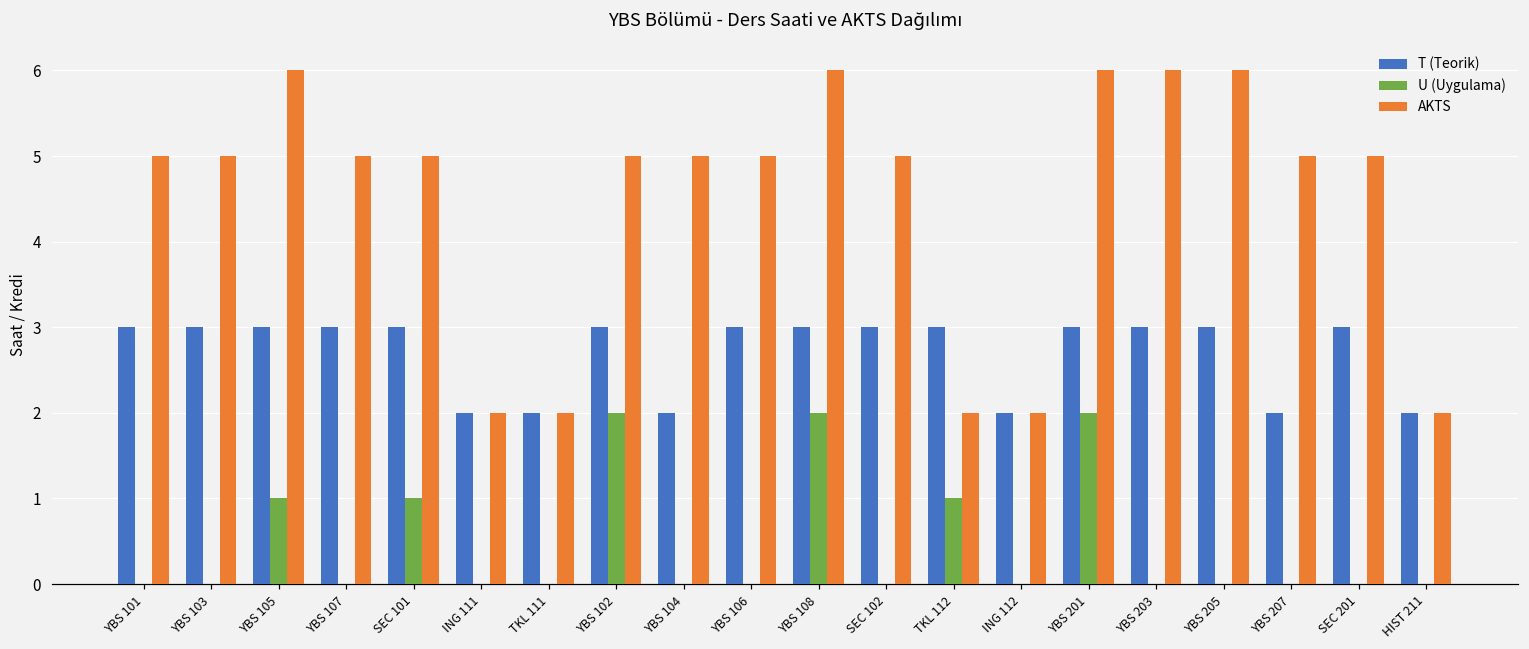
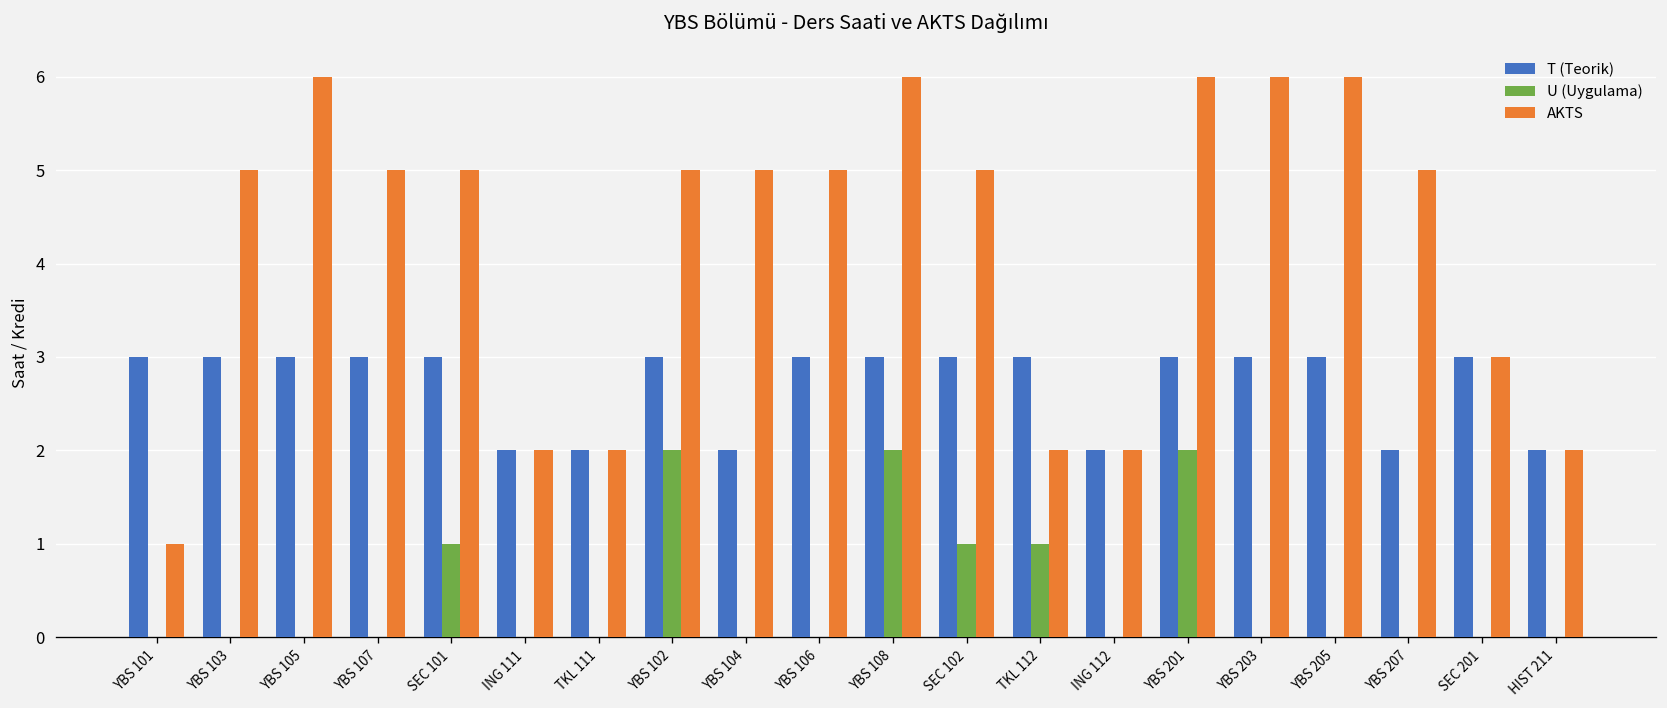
AKTS, YBS 101: 5 -> 1
U (Uygulama), YBS 105: 1 -> 0
U (Uygulama), SEC 102: 0 -> 1
AKTS, SEC 201: 5 -> 3
